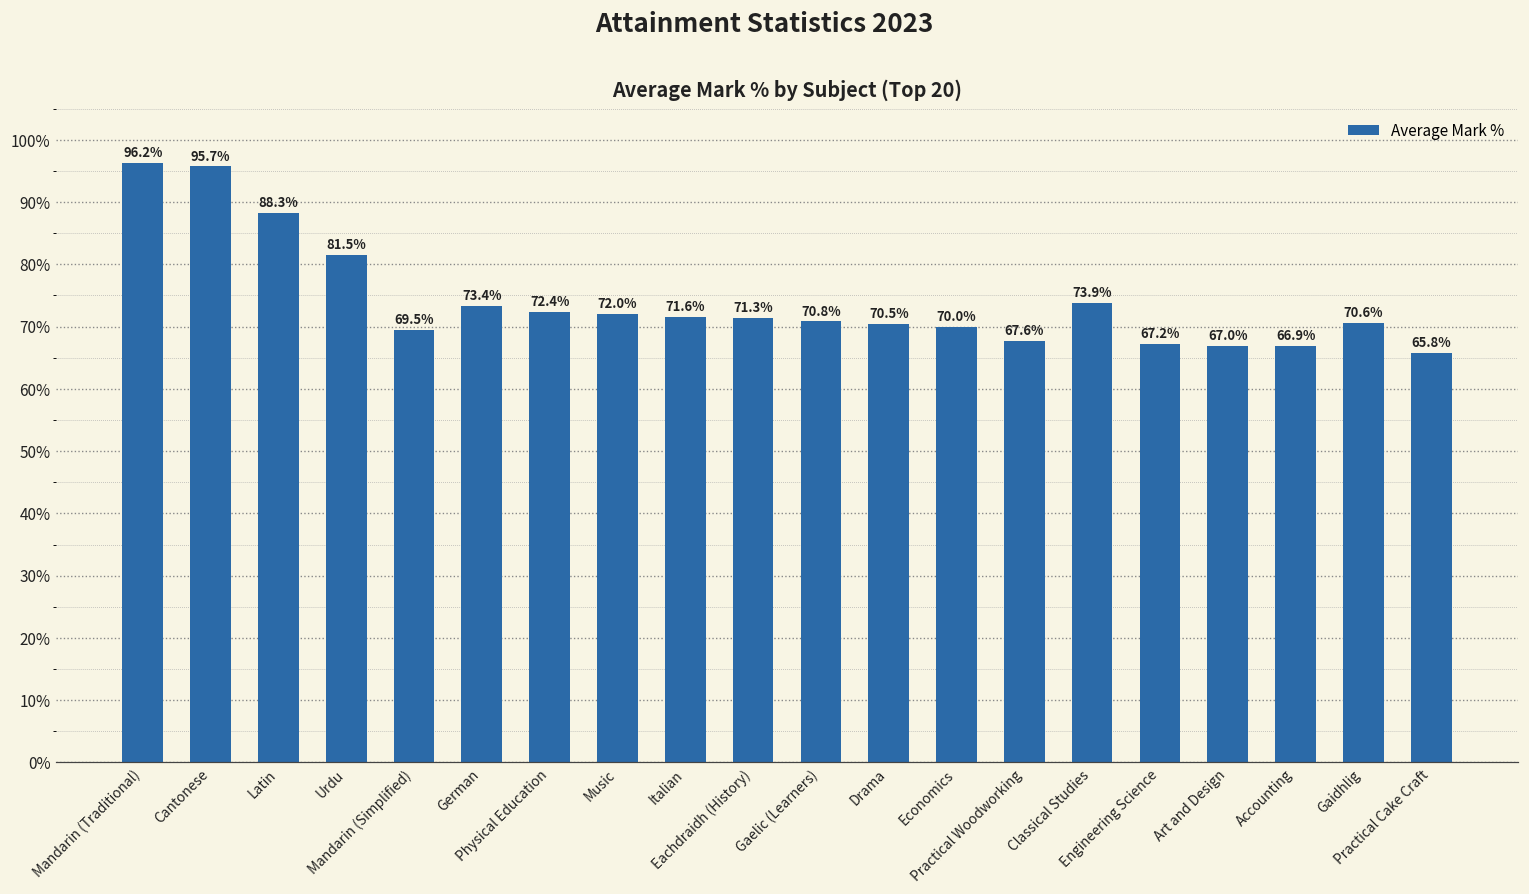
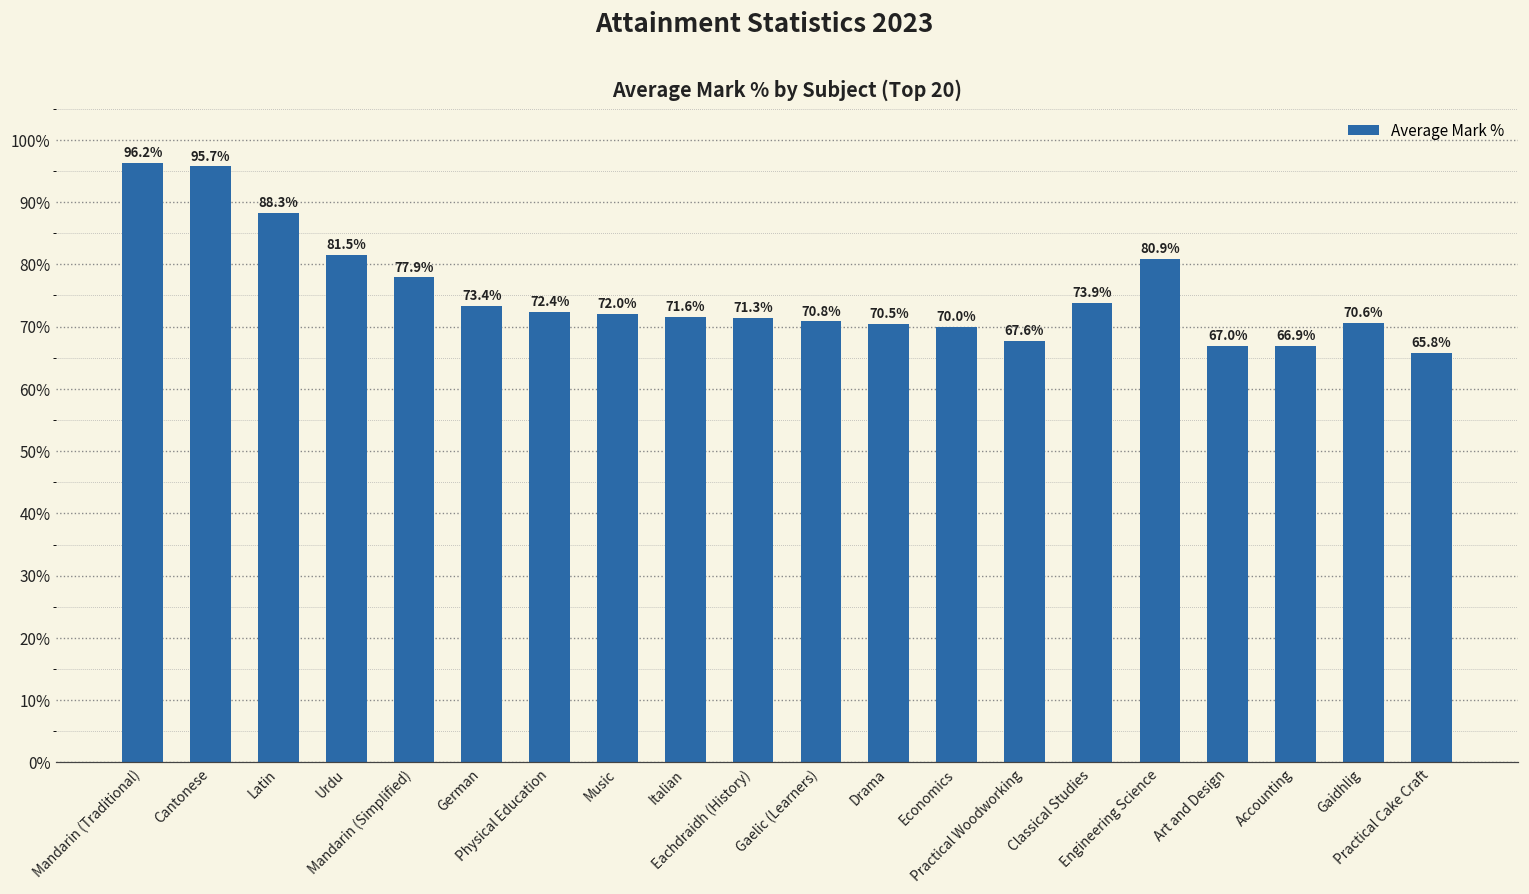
Mandarin (Simplified): 69.5% -> 77.9%
Engineering Science: 67.2% -> 80.9%
